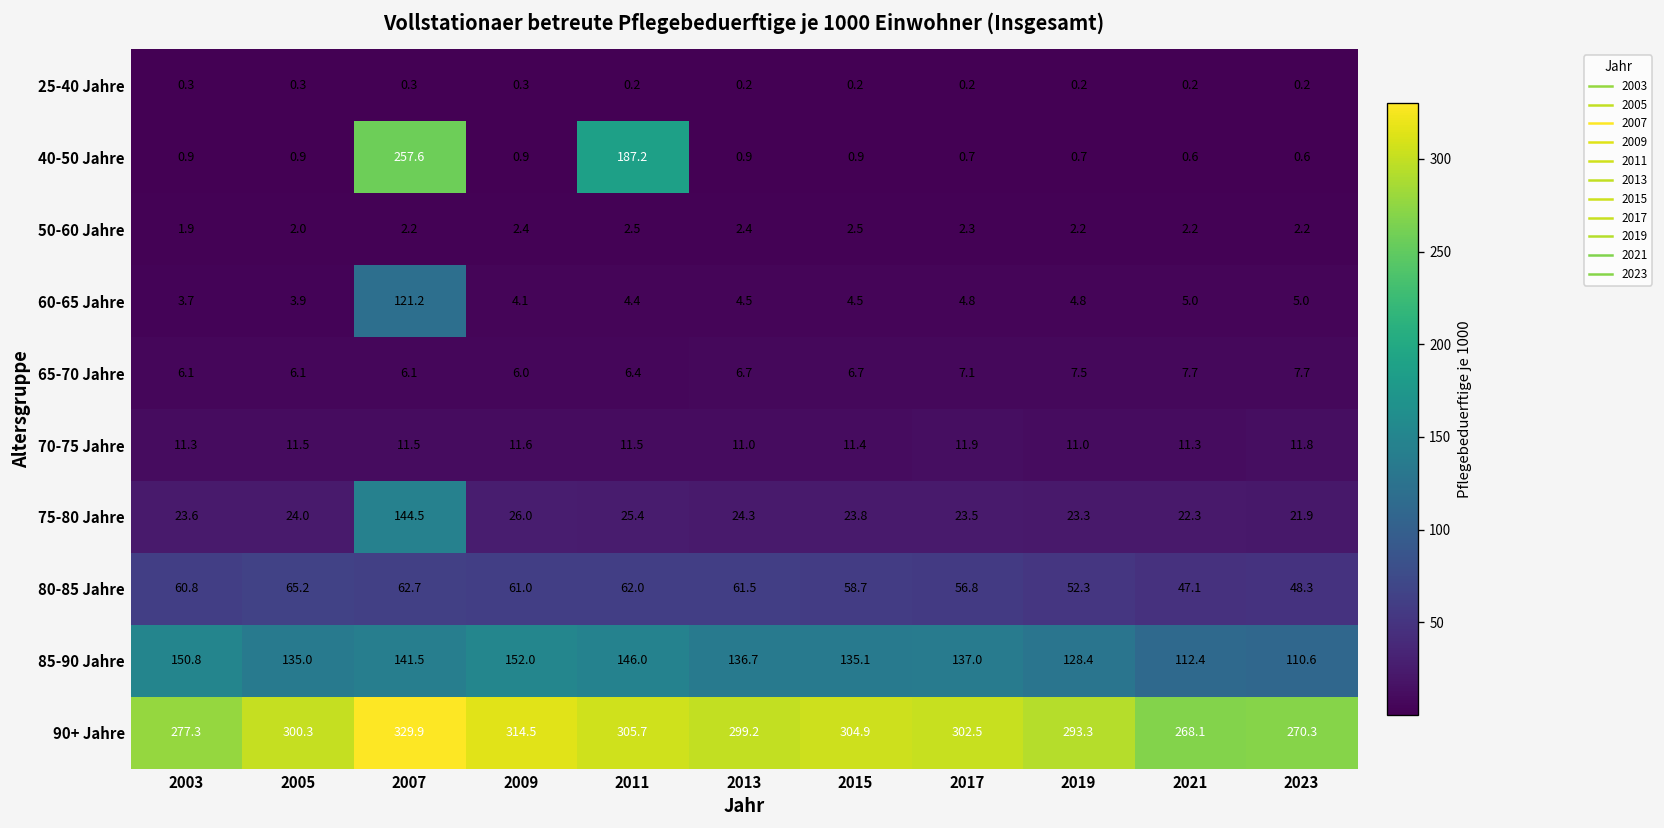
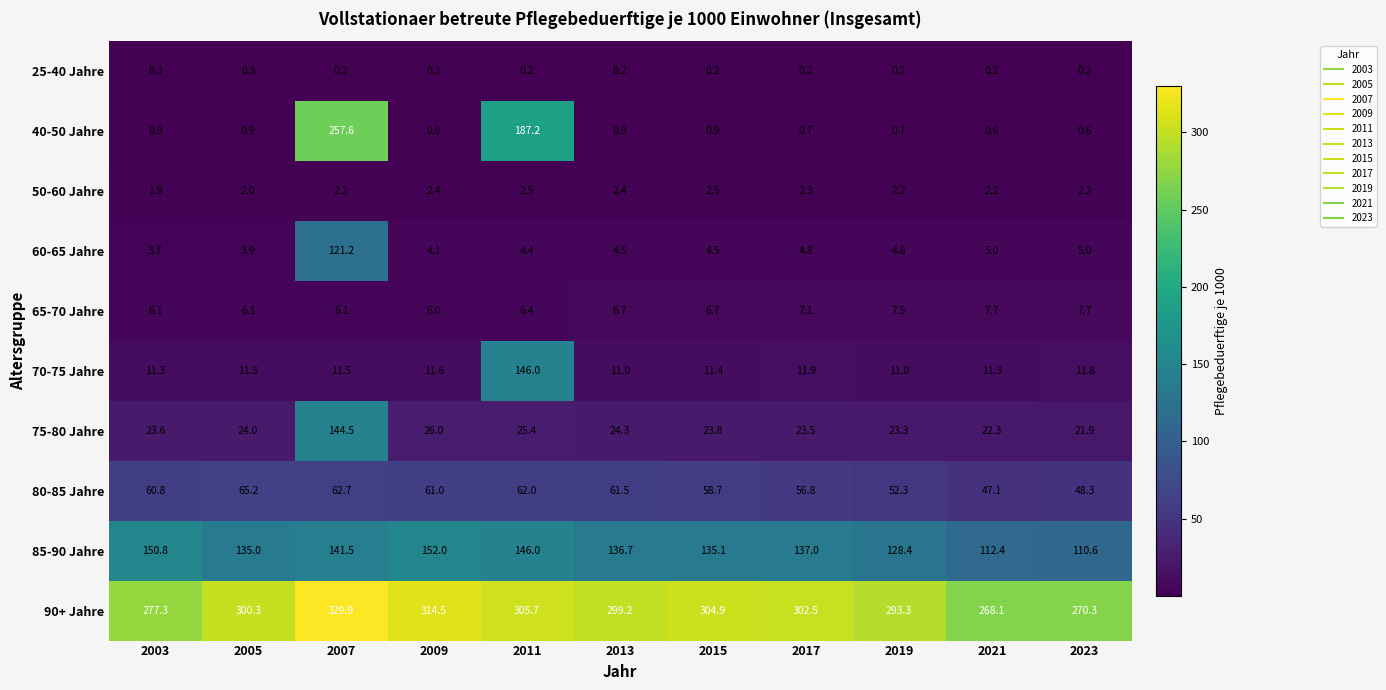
70-75 Jahre, 2011: 11.5 -> 146.0
